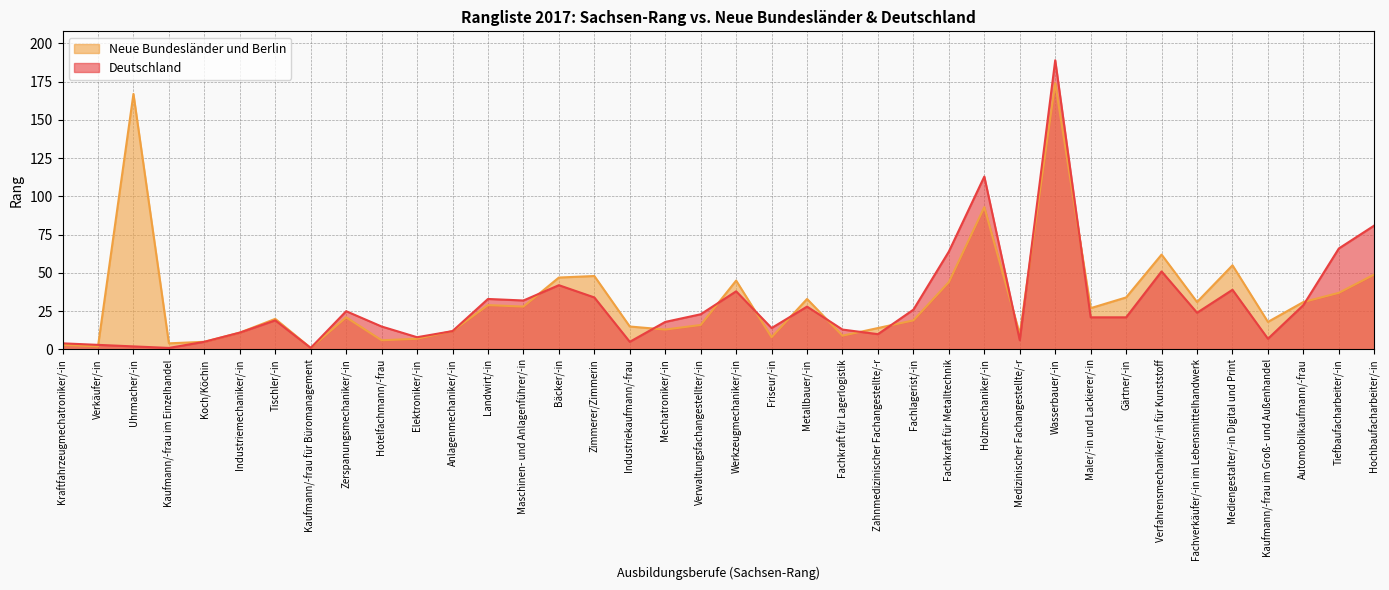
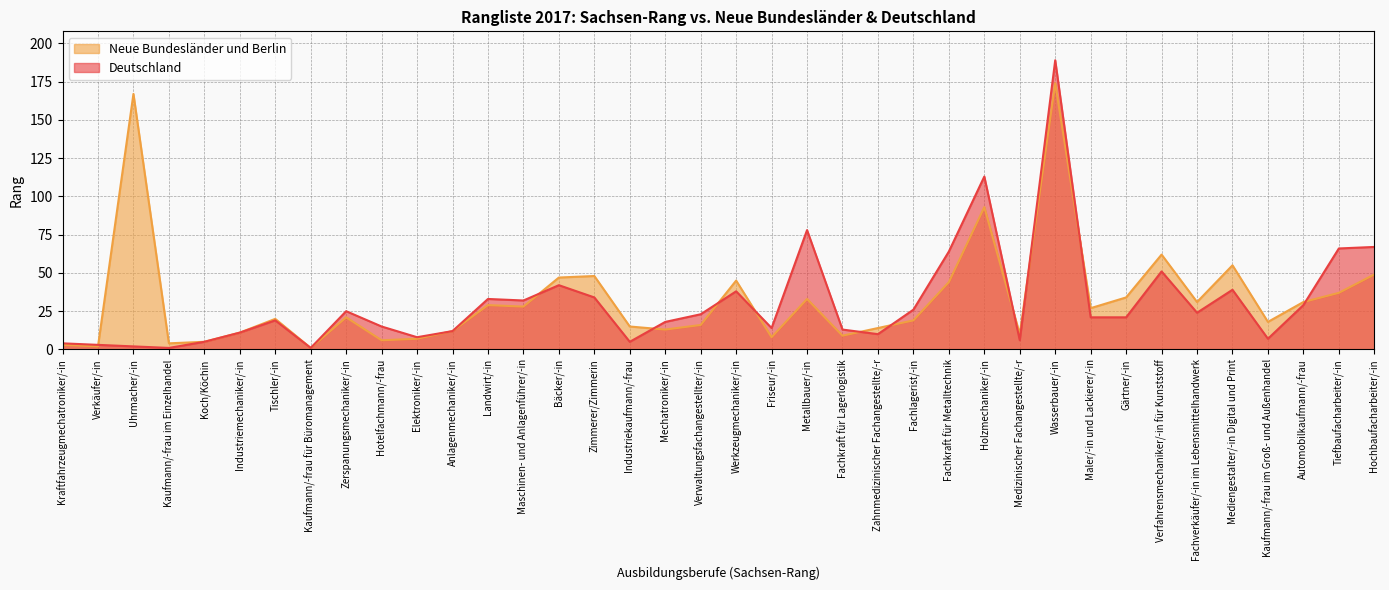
Deutschland, Metallbauer/-in: 28 -> 78
Deutschland, Hochbaufacharbeiter/-in: 81 -> 67
